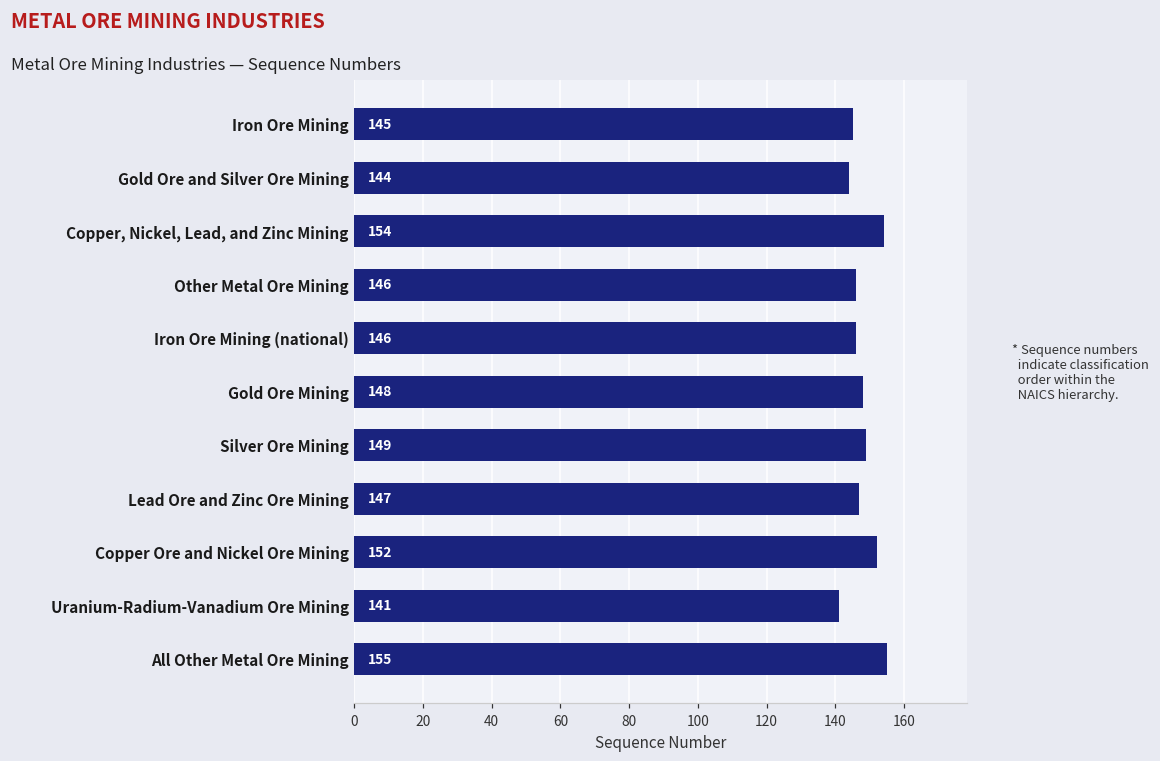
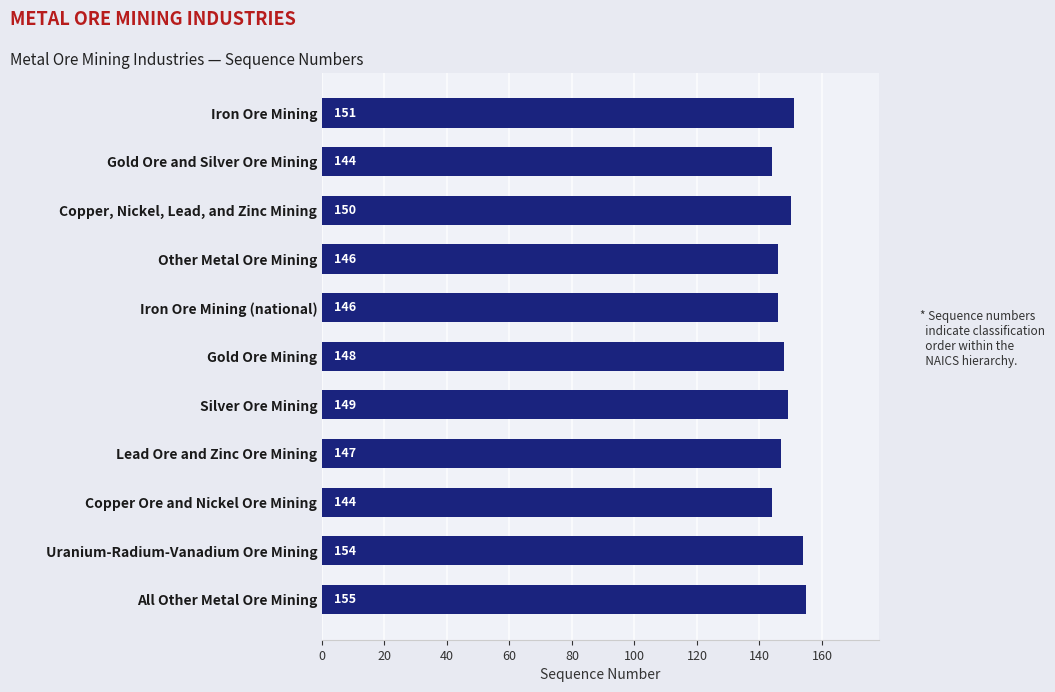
Iron Ore Mining: 145 -> 151
Copper, Nickel, Lead, and Zinc Mining: 154 -> 150
Copper Ore and Nickel Ore Mining: 152 -> 144
Uranium-Radium-Vanadium Ore Mining: 141 -> 154
